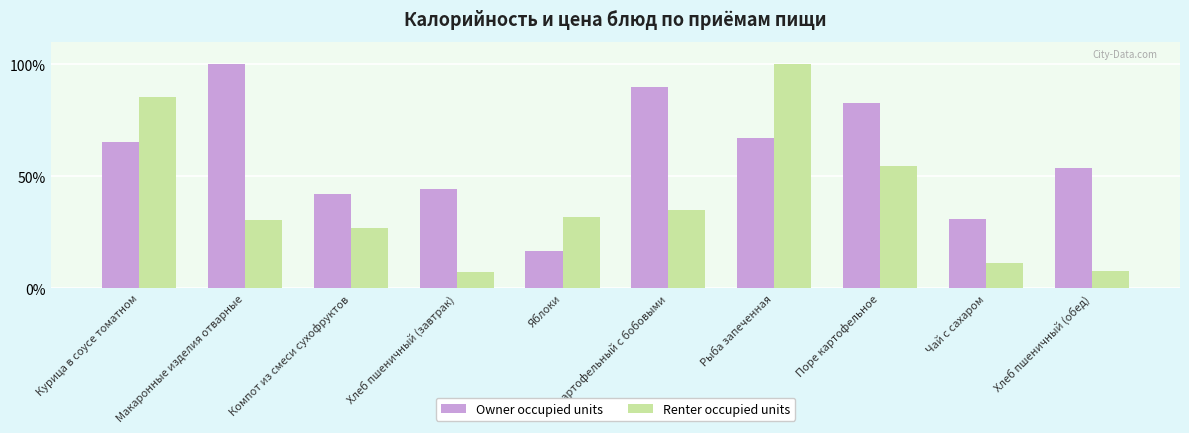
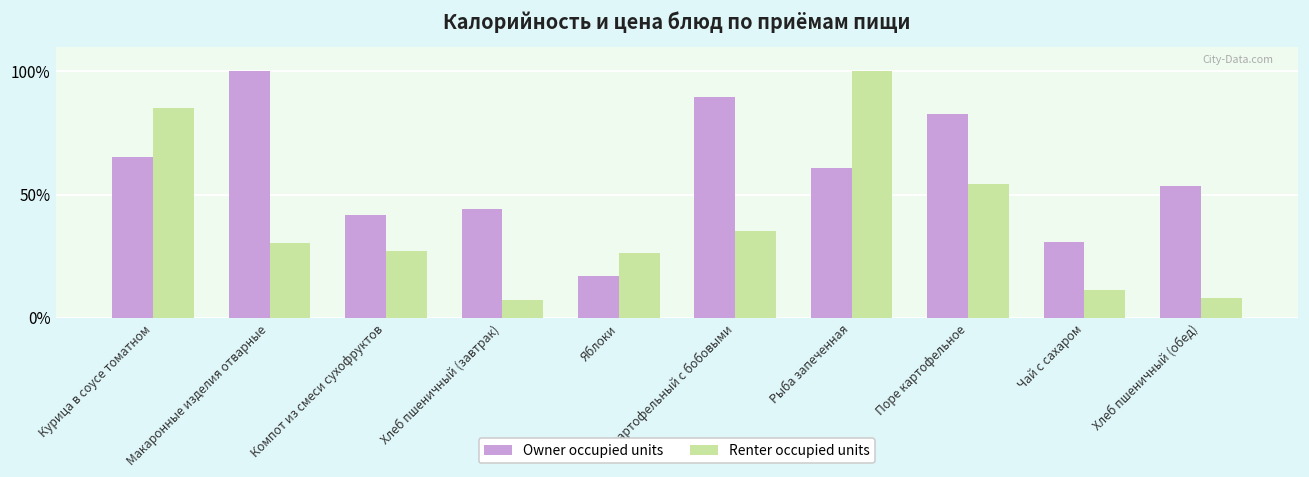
Renter occupied units, Яблоки: 32% -> 26%
Owner occupied units, Рыба запеченная: 67% -> 61%
